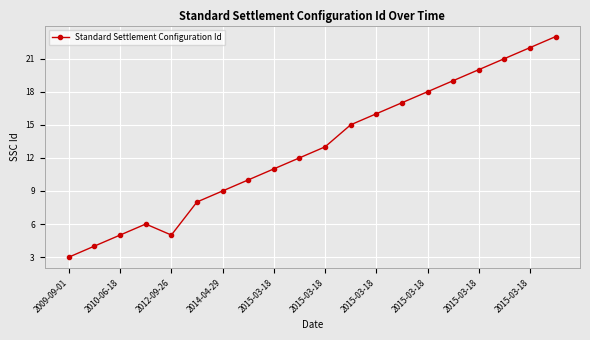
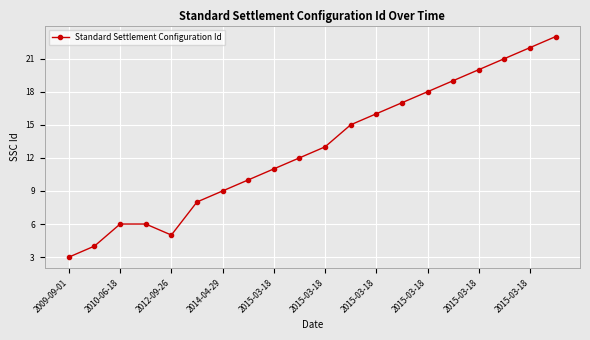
2010-06-18: 5 -> 6
